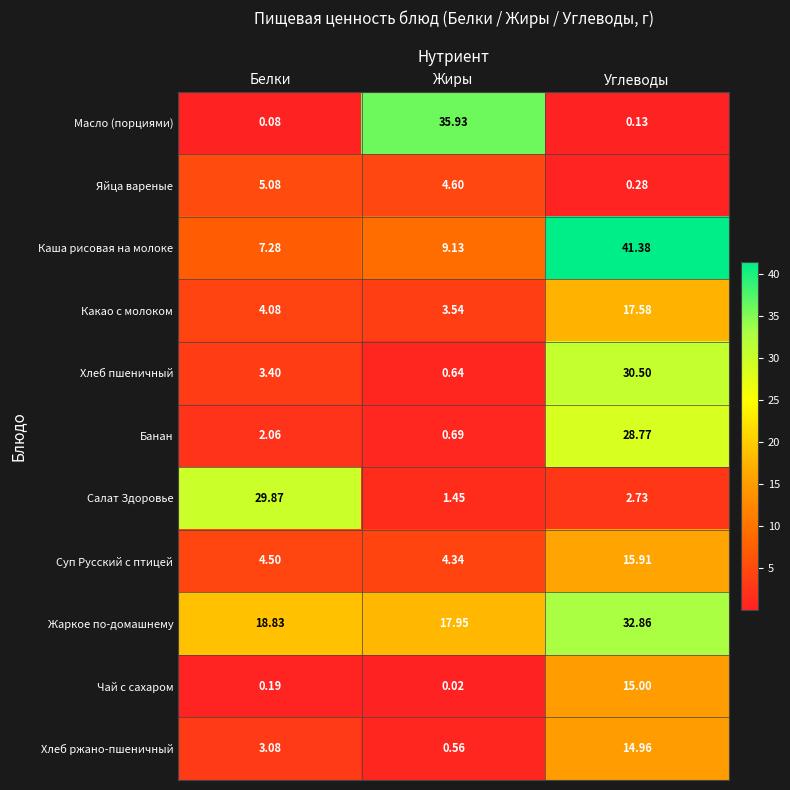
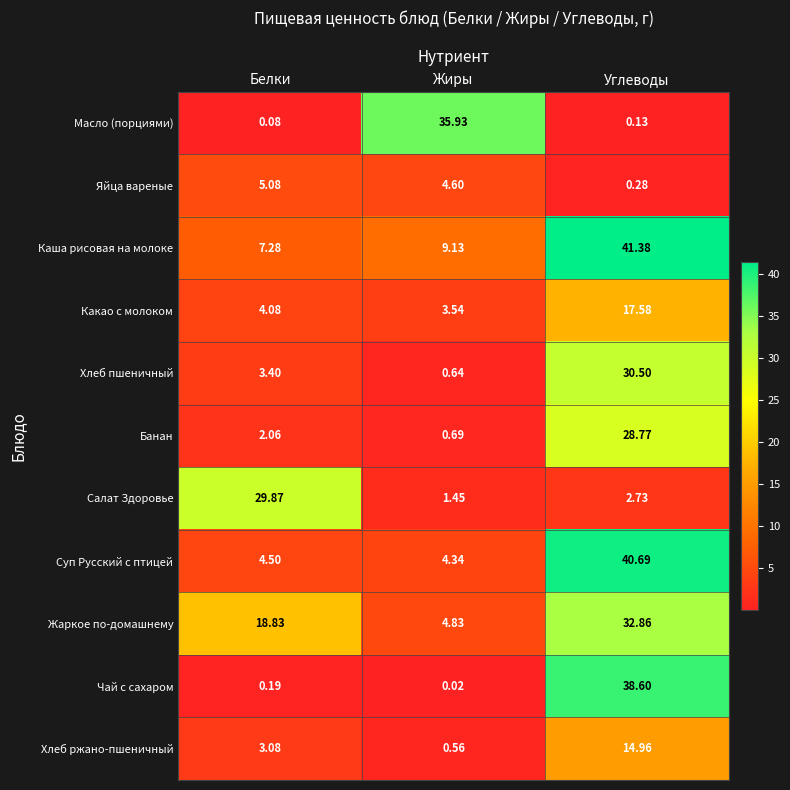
Суп Русский с птицей, Углеводы: 15.91 -> 40.69
Жаркое по-домашнему, Жиры: 17.95 -> 4.83
Чай с сахаром, Углеводы: 15.00 -> 38.60
